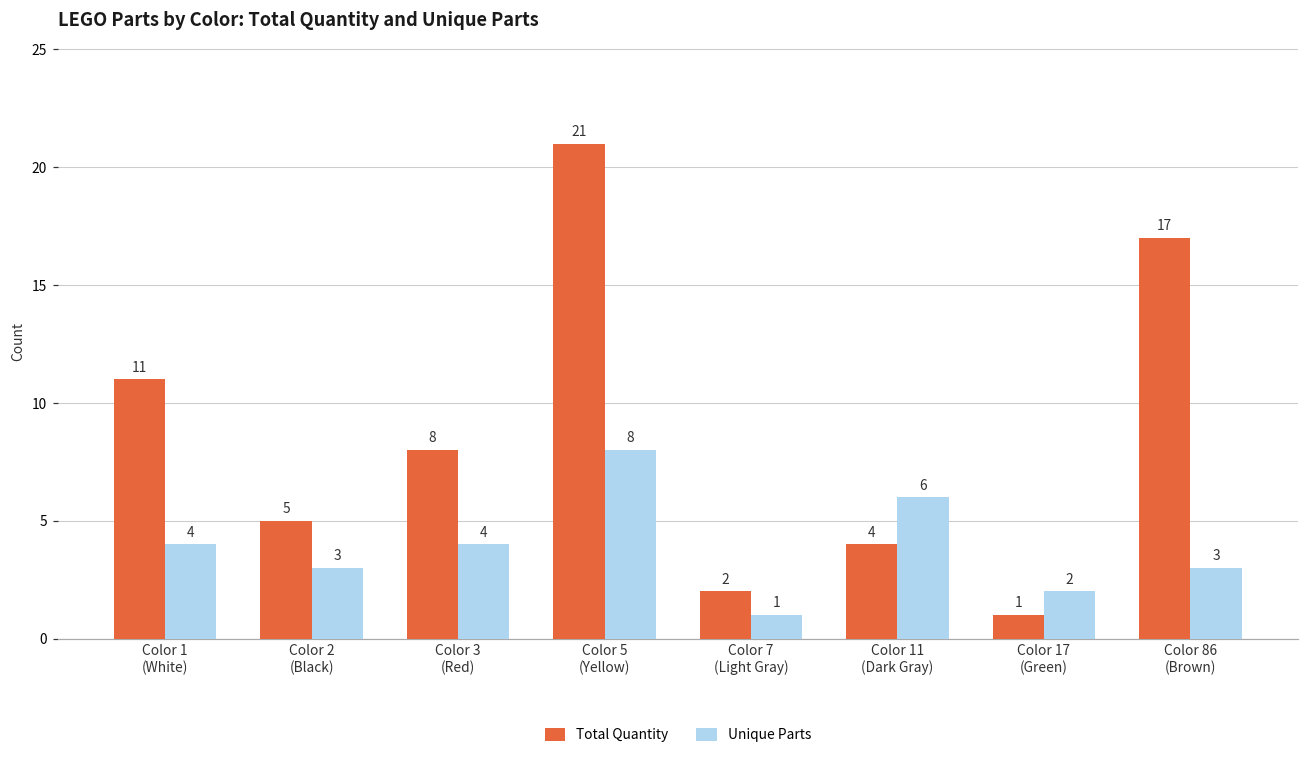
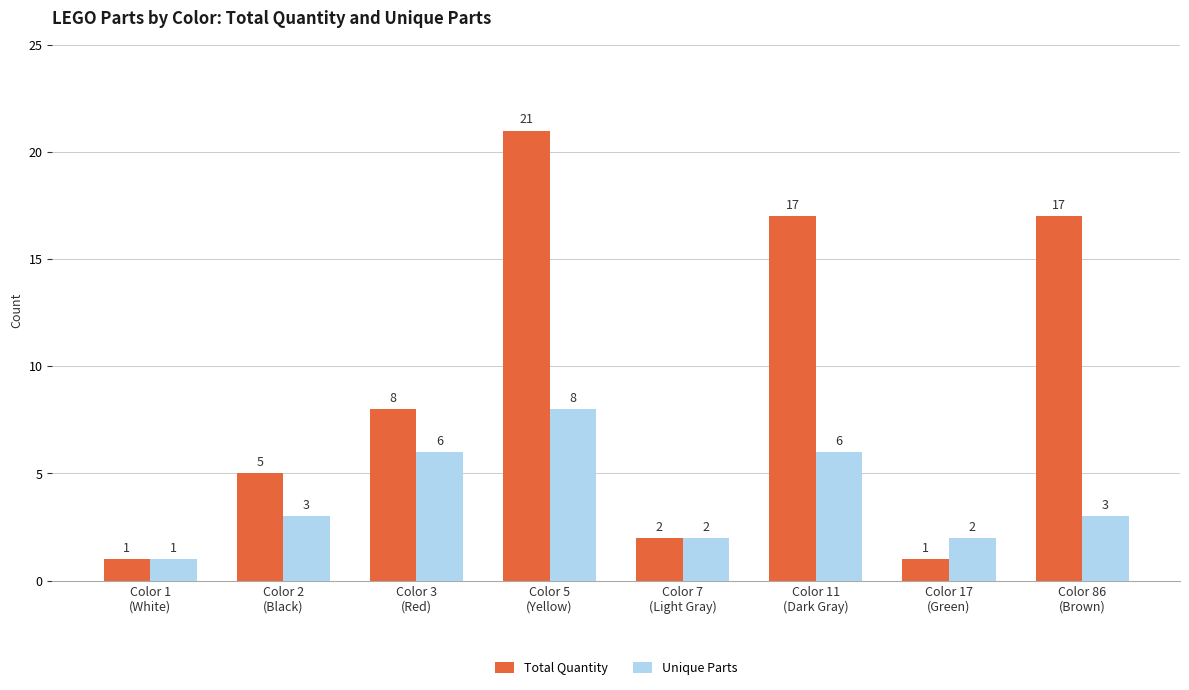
Total Quantity, Color 1 (White): 11 -> 1
Unique Parts, Color 1 (White): 4 -> 1
Unique Parts, Color 3 (Red): 4 -> 6
Unique Parts, Color 7 (Light Gray): 1 -> 2
Total Quantity, Color 11 (Dark Gray): 4 -> 17
